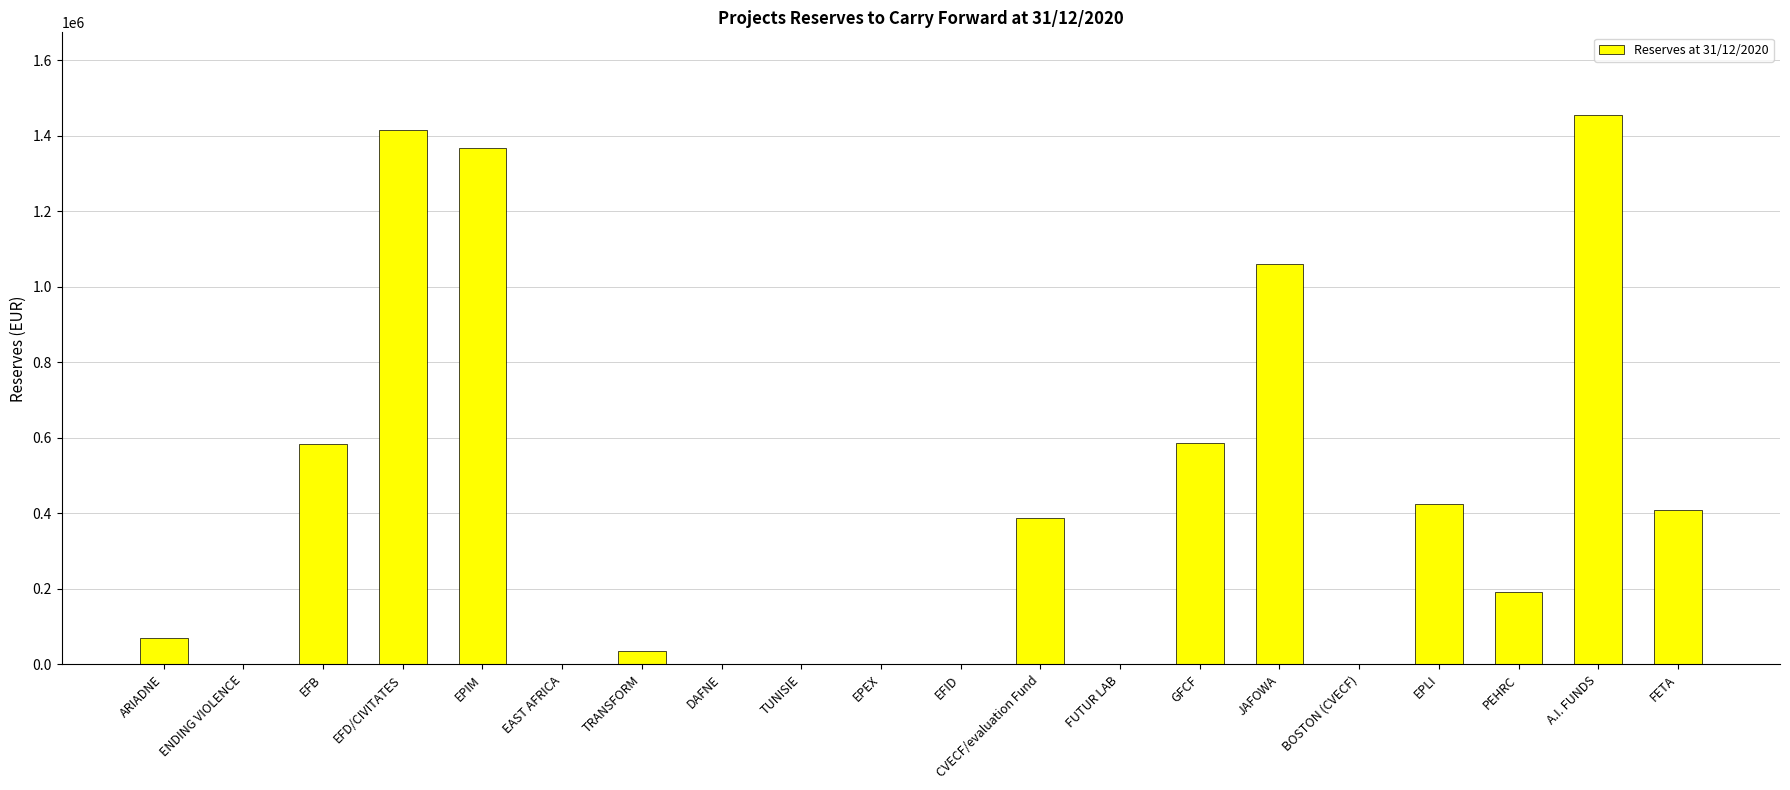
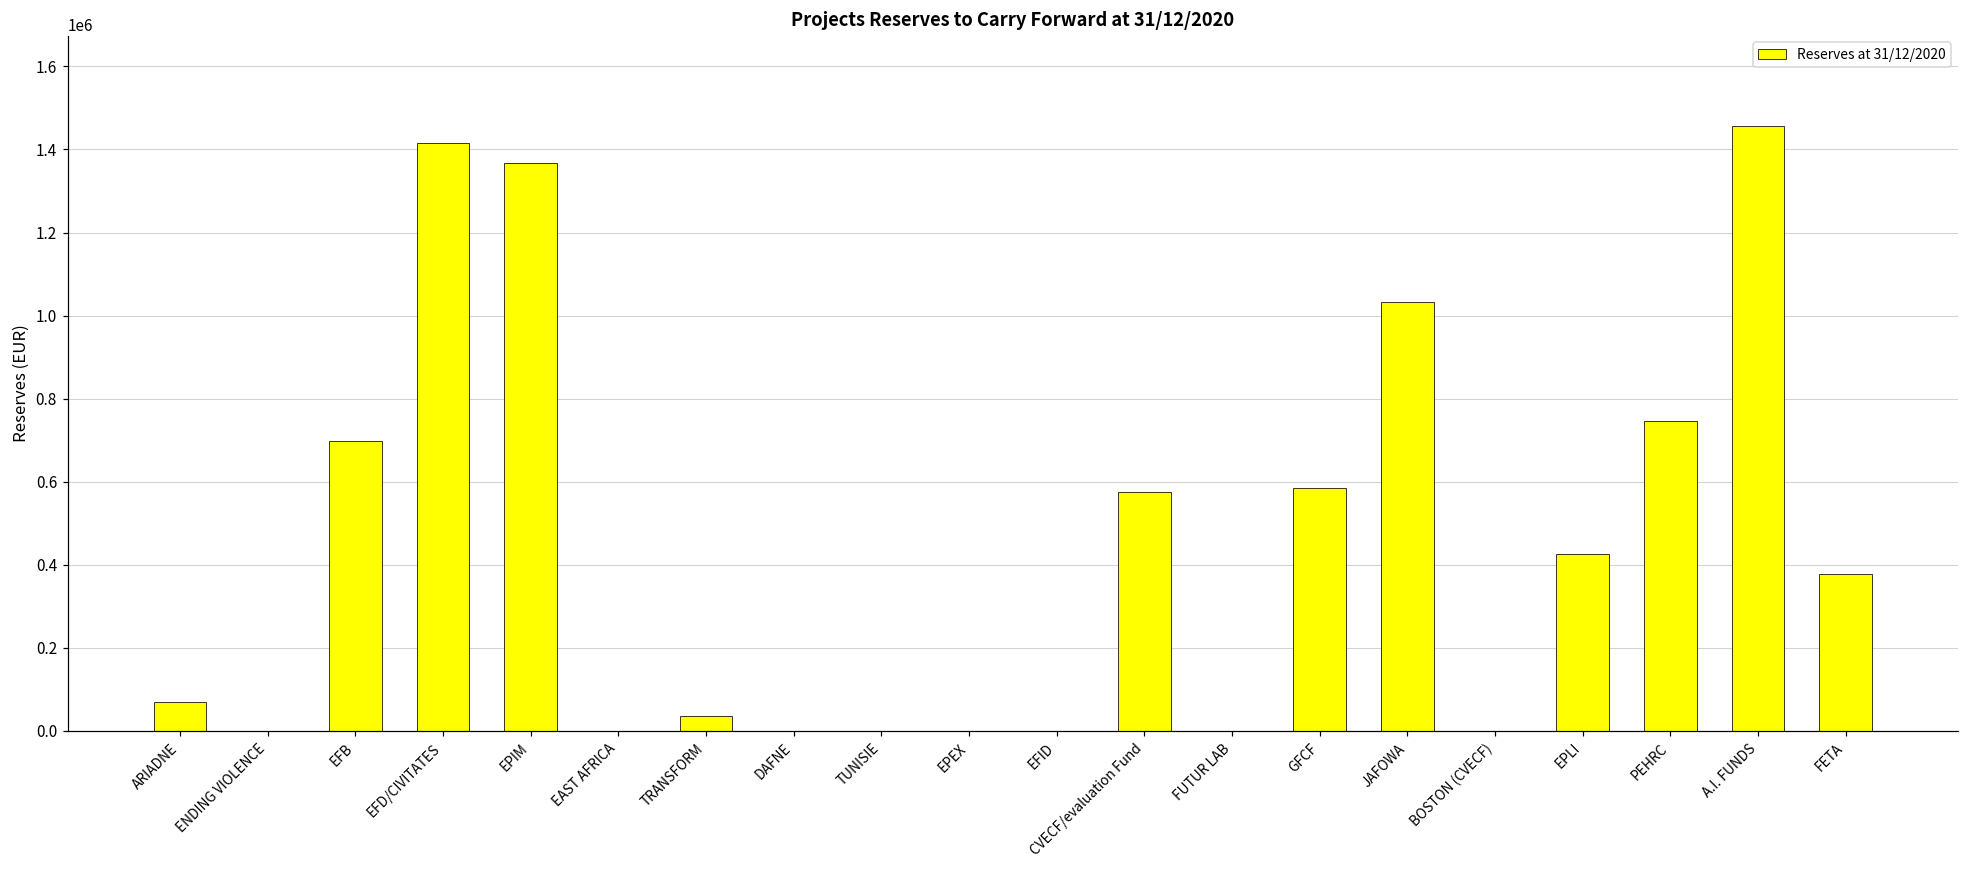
EFB: 580000 -> 700000
CVECF/evaluation Fund: 390000 -> 580000
JAFOWA: 1060000 -> 1030000
PEHRC: 190000 -> 750000
FETA: 410000 -> 380000
